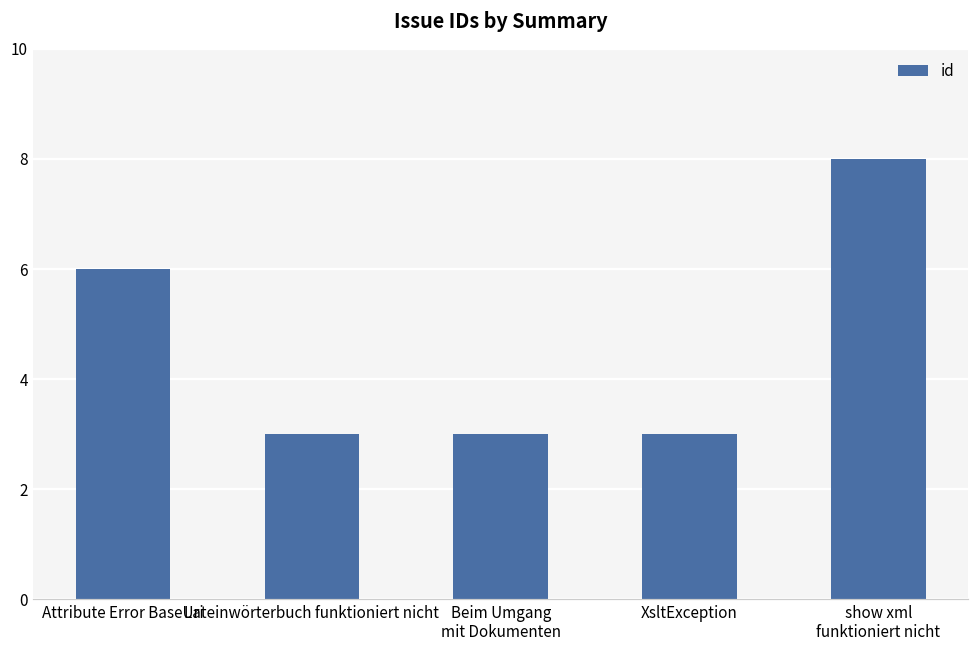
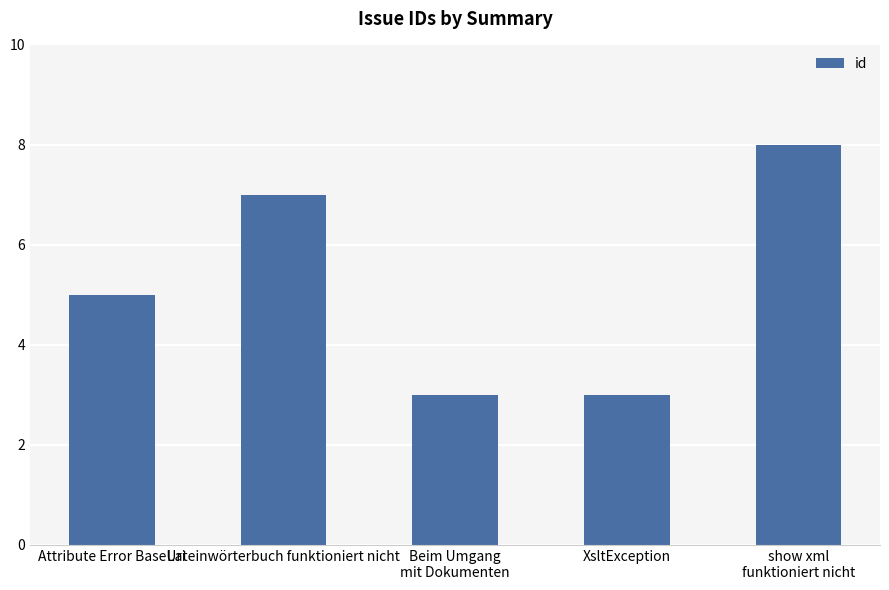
Attribute Error BaseUri: 6 -> 5
Lateinwörterbuch funktioniert nicht: 3 -> 7
